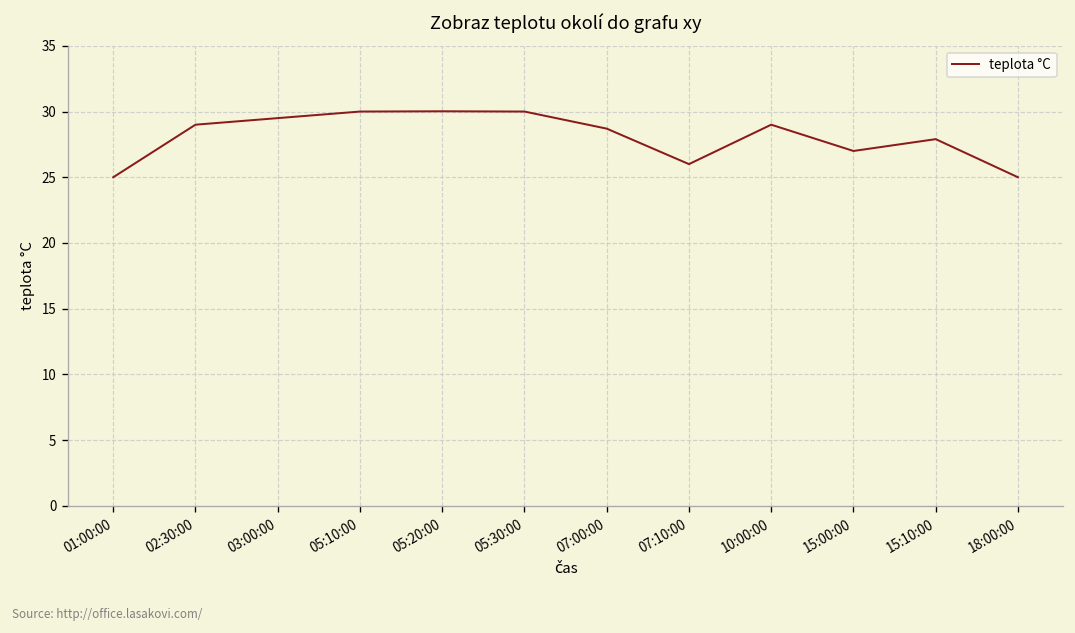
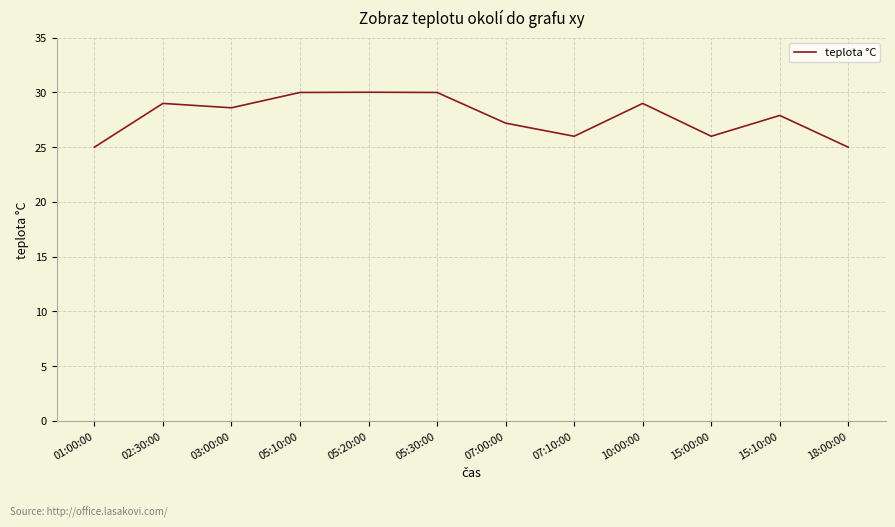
03:00:00: 29.5 -> 28.6
07:00:00: 28.7 -> 27.2
15:00:00: 27 -> 26
